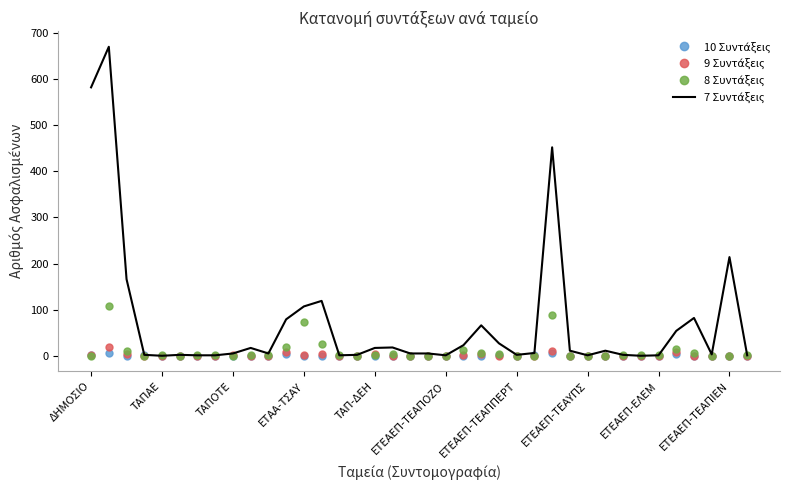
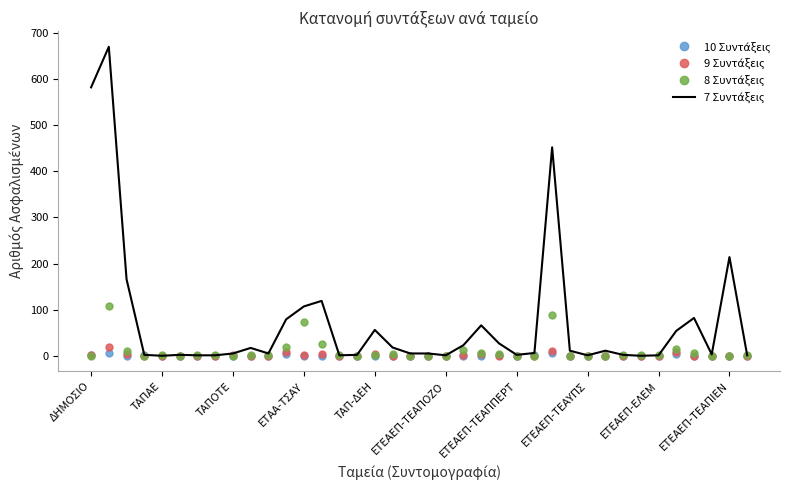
7 Συντάξεις, ΤΑΠ-ΔΕΗ: 20 -> 60
